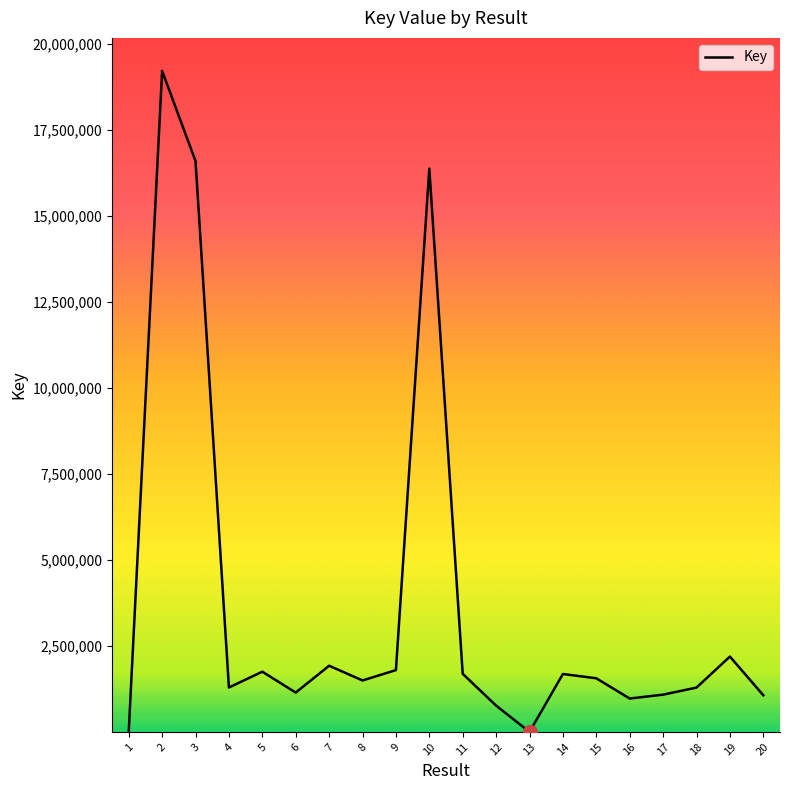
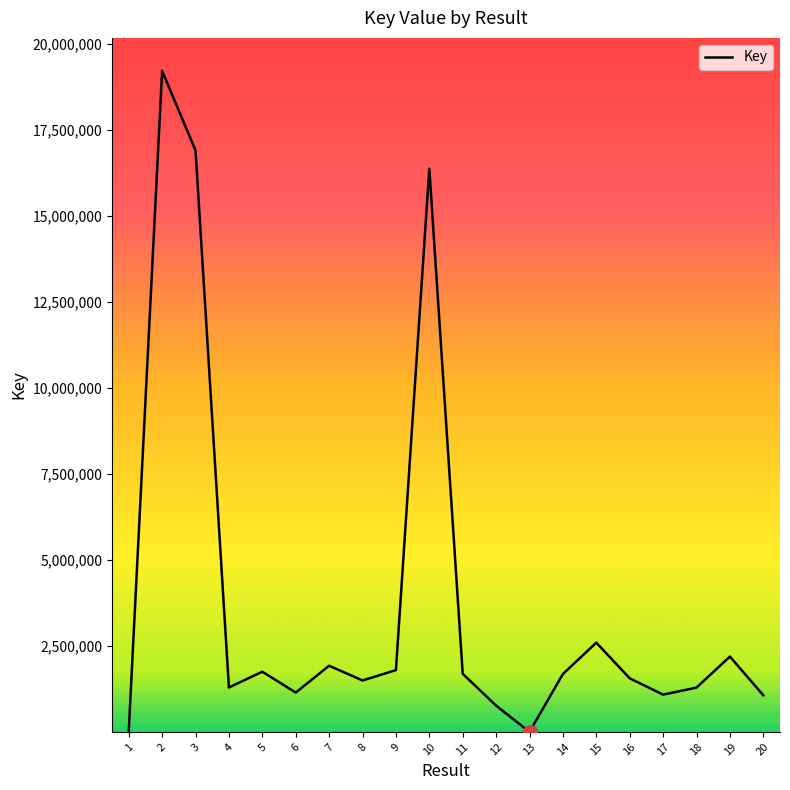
Key, 3: 16,600,000 -> 16,900,000
Key, 15: 1,600,000 -> 2,600,000
Key, 16: 1,000,000 -> 1,600,000
